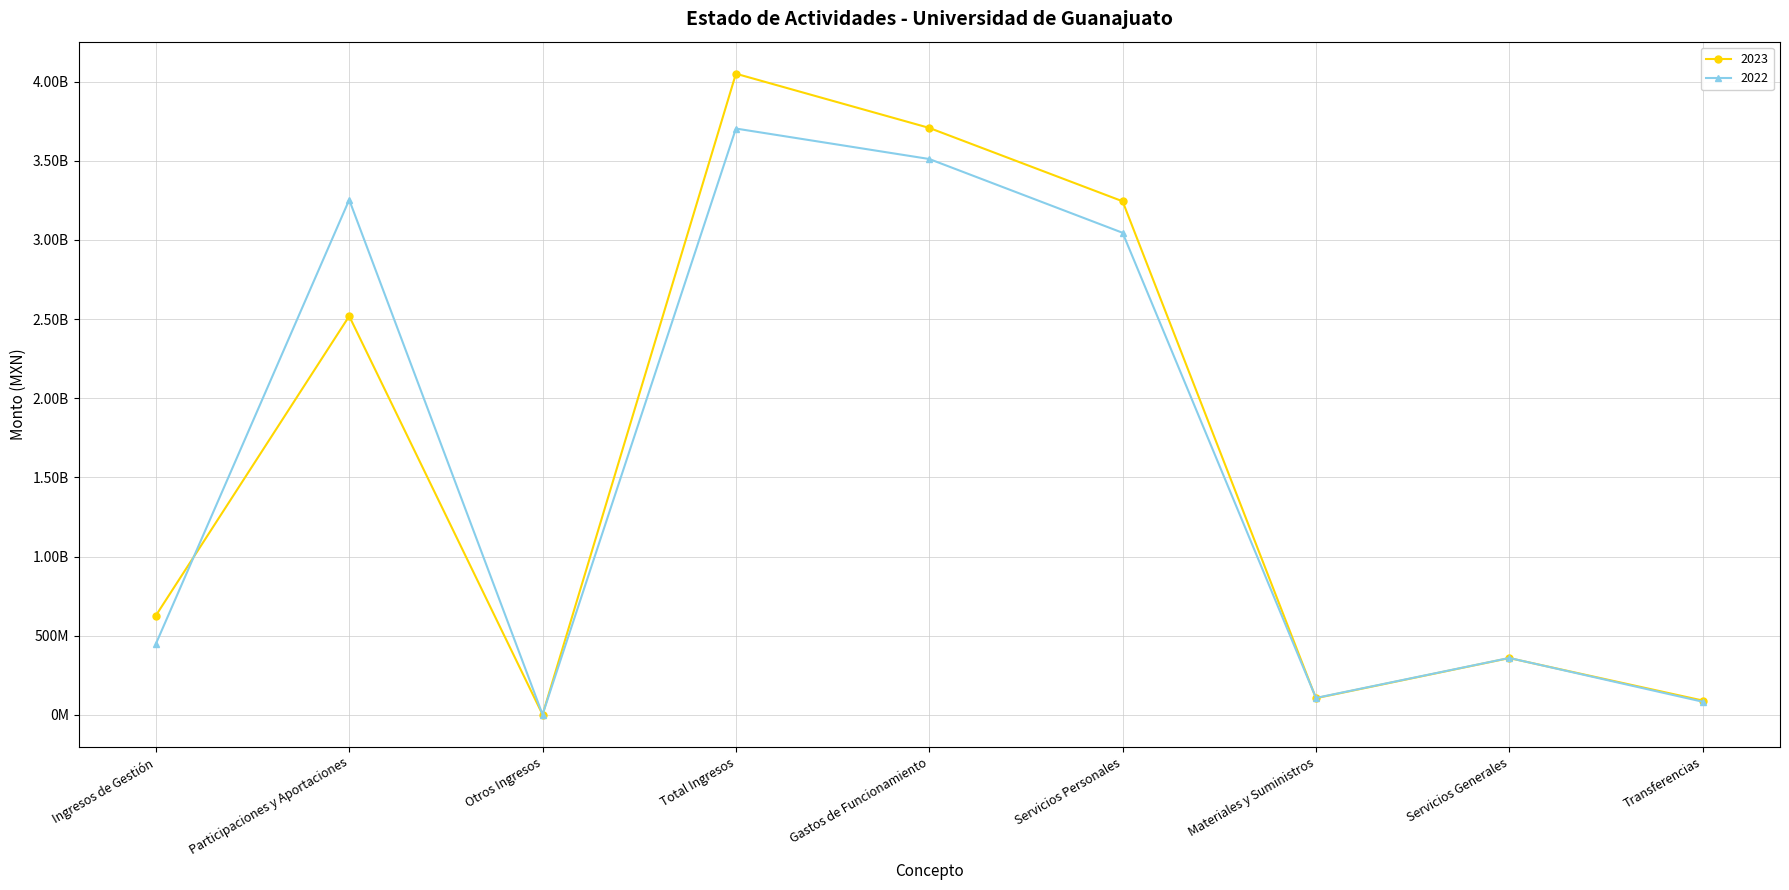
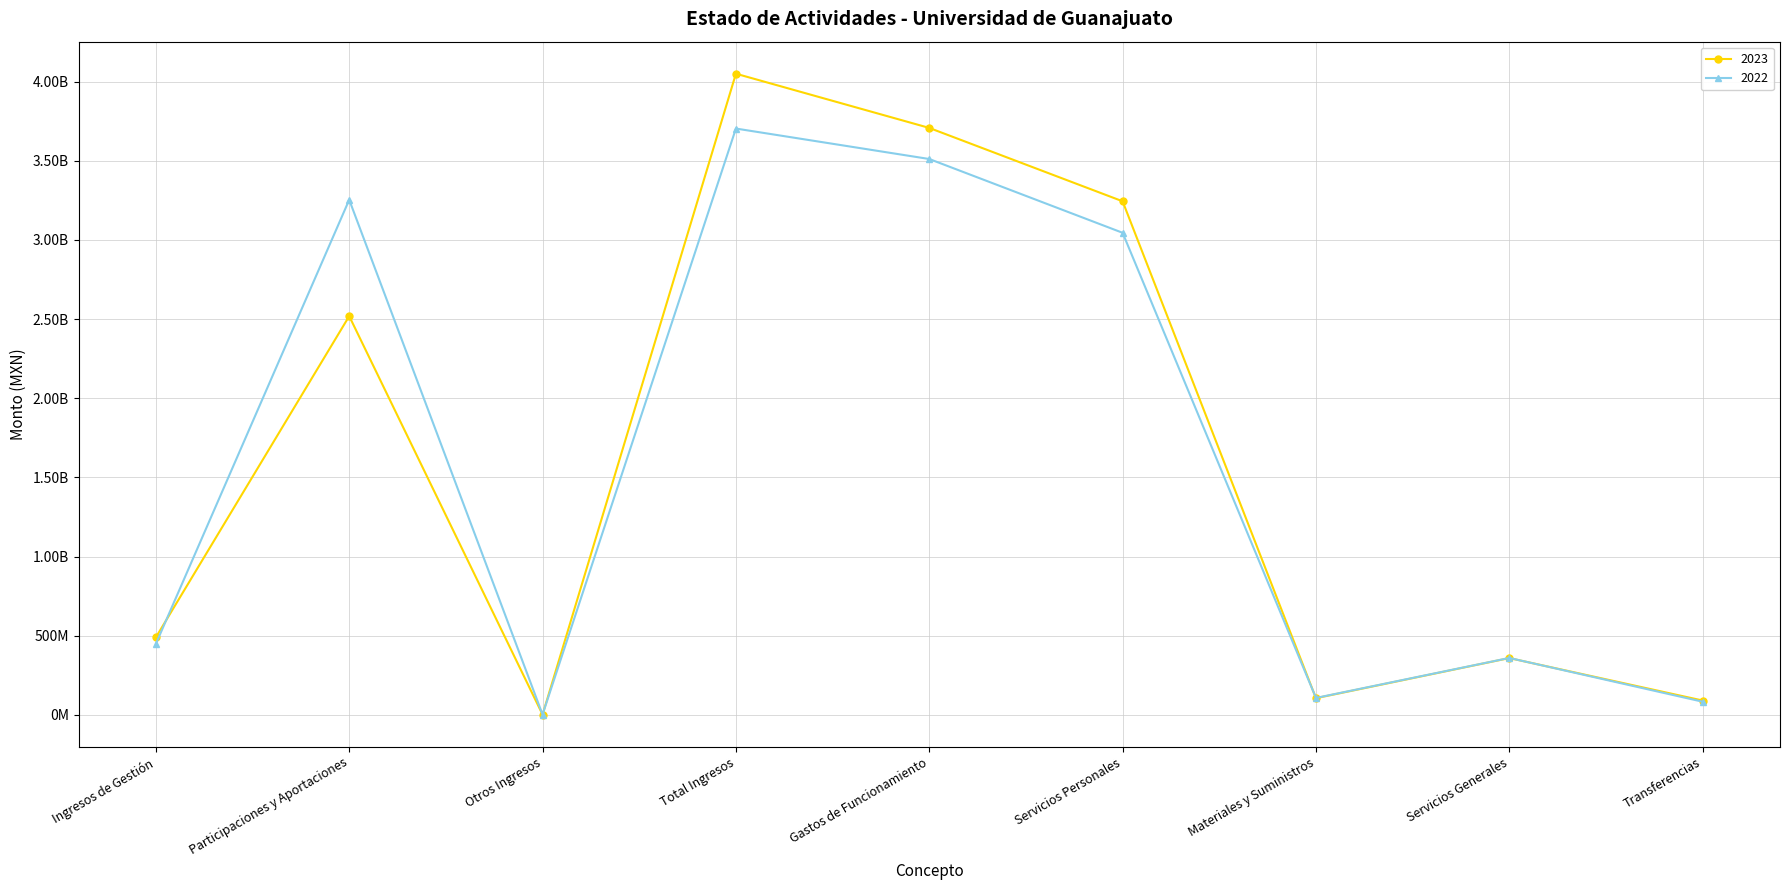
2023, Ingresos de Gestión: 630000000 -> 490000000
